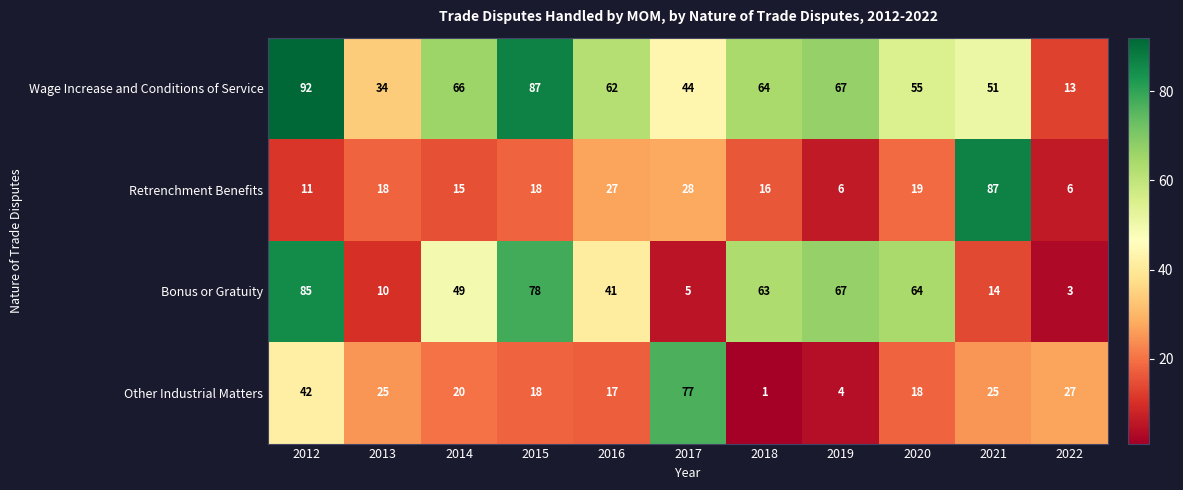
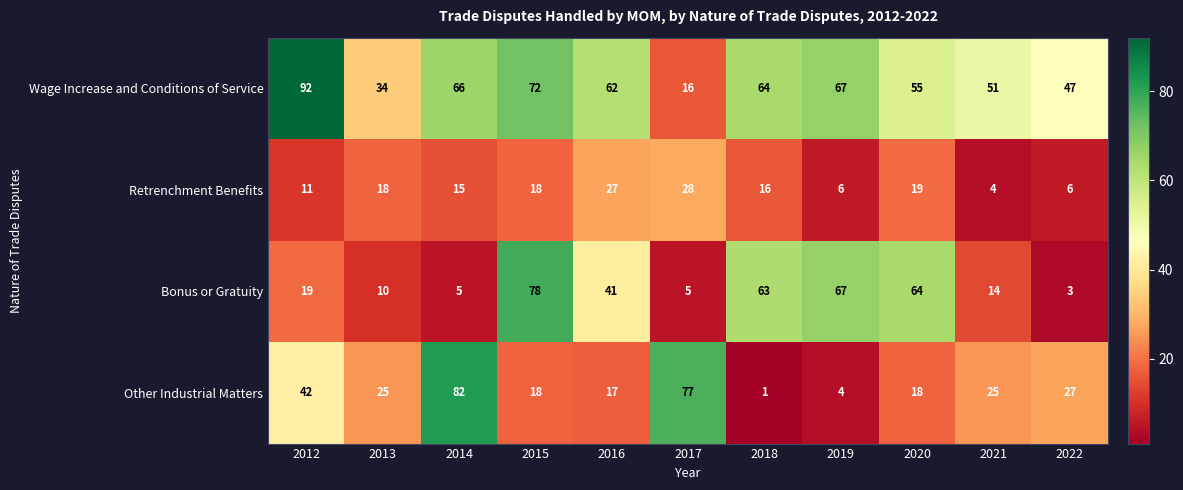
Wage Increase and Conditions of Service, 2015: 87 -> 72
Wage Increase and Conditions of Service, 2017: 44 -> 16
Wage Increase and Conditions of Service, 2022: 13 -> 47
Retrenchment Benefits, 2021: 87 -> 4
Bonus or Gratuity, 2012: 85 -> 19
Bonus or Gratuity, 2014: 49 -> 5
Other Industrial Matters, 2014: 20 -> 82
